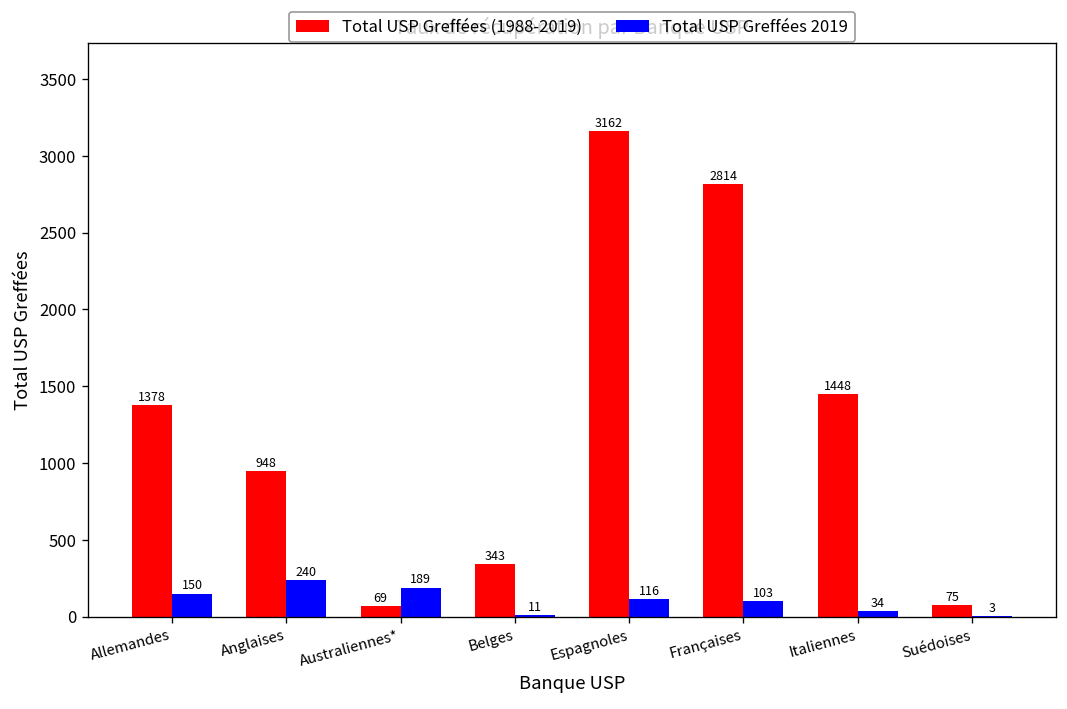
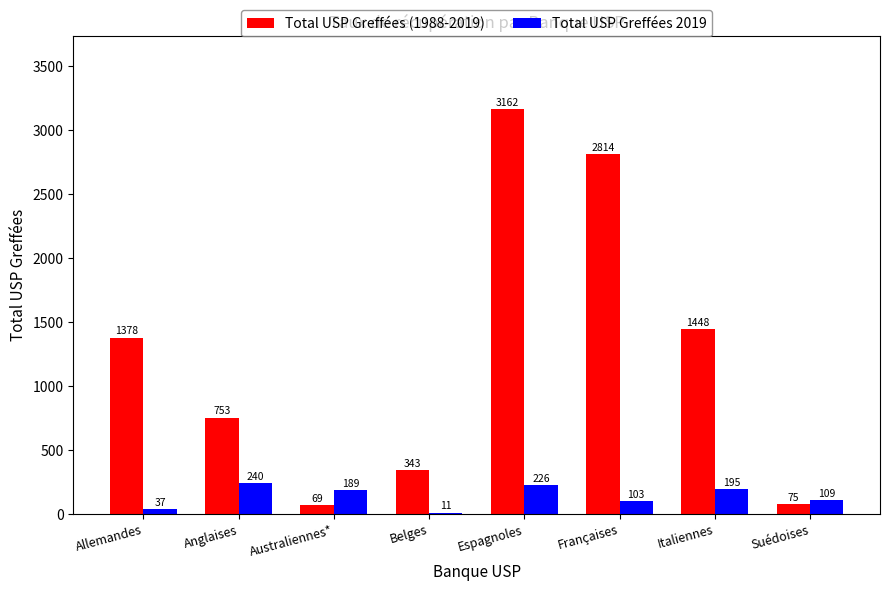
Total USP Greffées 2019, Allemandes: 150 -> 37
Total USP Greffées (1988-2019), Anglaises: 948 -> 753
Total USP Greffées 2019, Espagnoles: 116 -> 226
Total USP Greffées 2019, Italiennes: 34 -> 195
Total USP Greffées 2019, Suédoises: 3 -> 109
